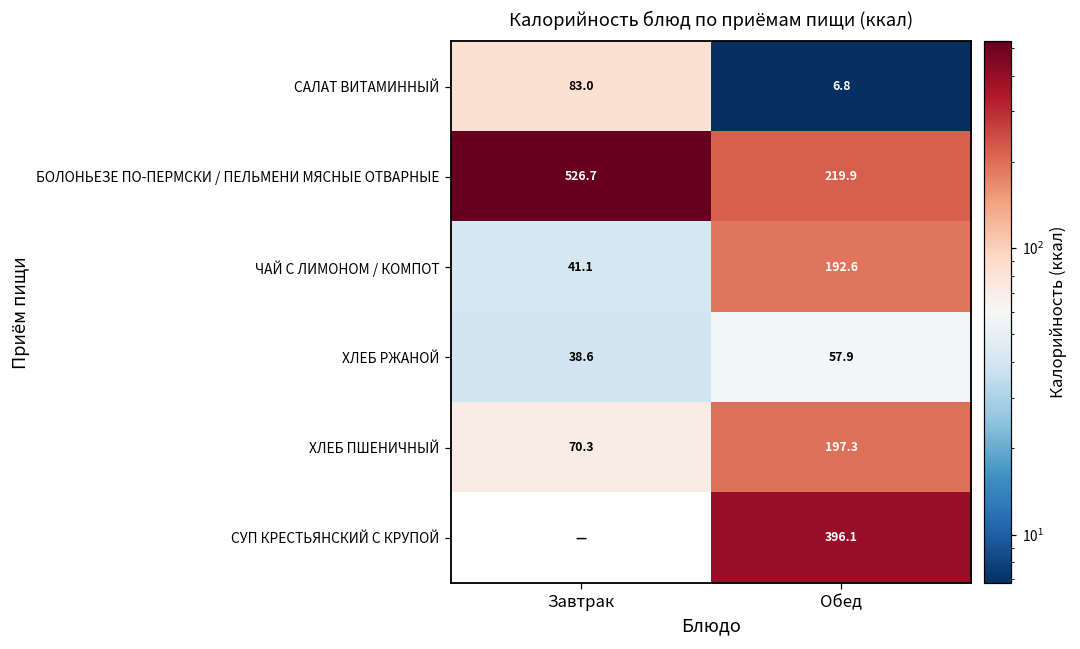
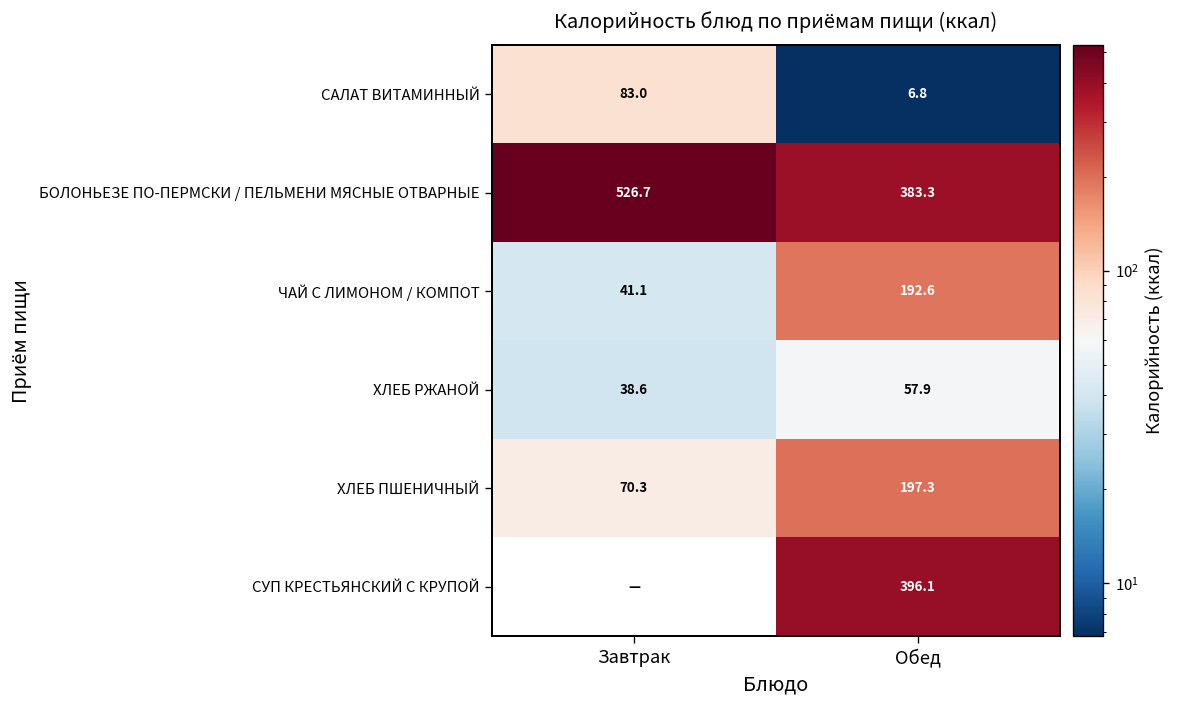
БОЛОНЬЕЗЕ ПО-ПЕРМСКИ / ПЕЛЬМЕНИ МЯСНЫЕ ОТВАРНЫЕ, Обед: 219.9 -> 383.3
